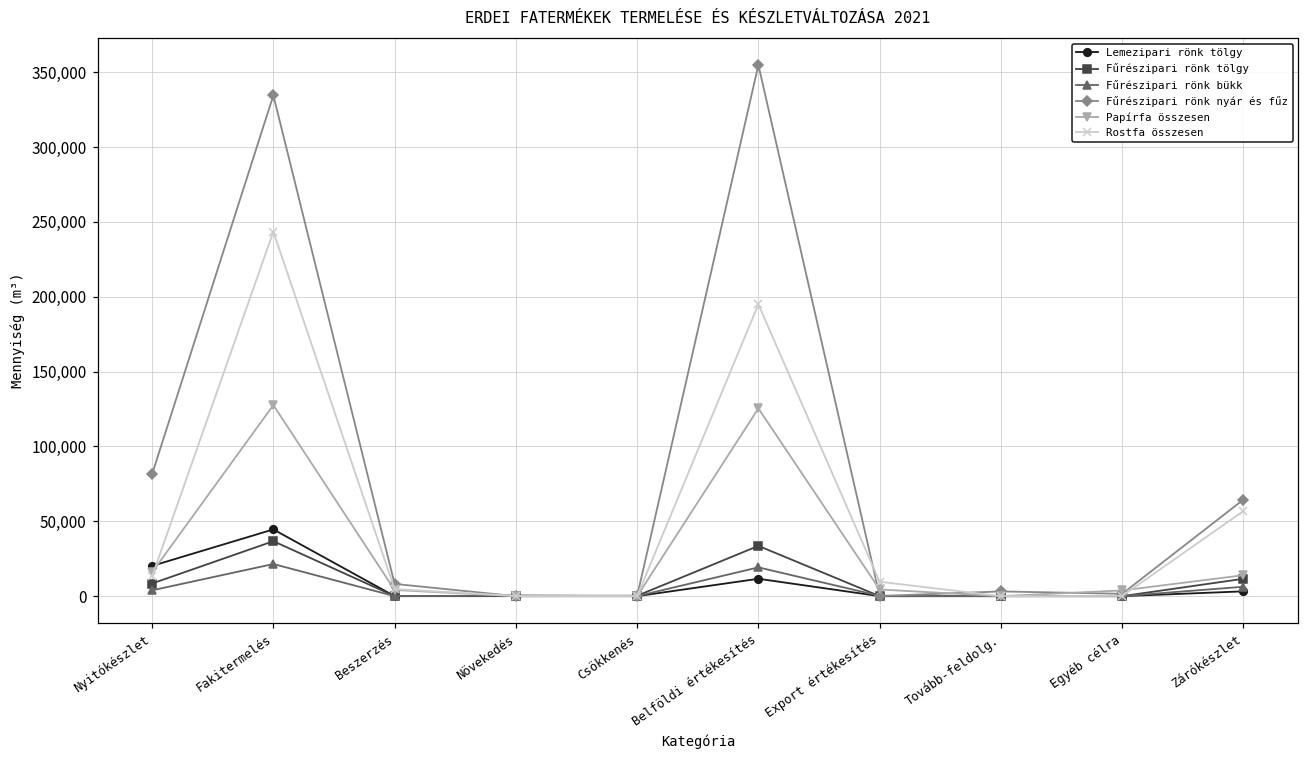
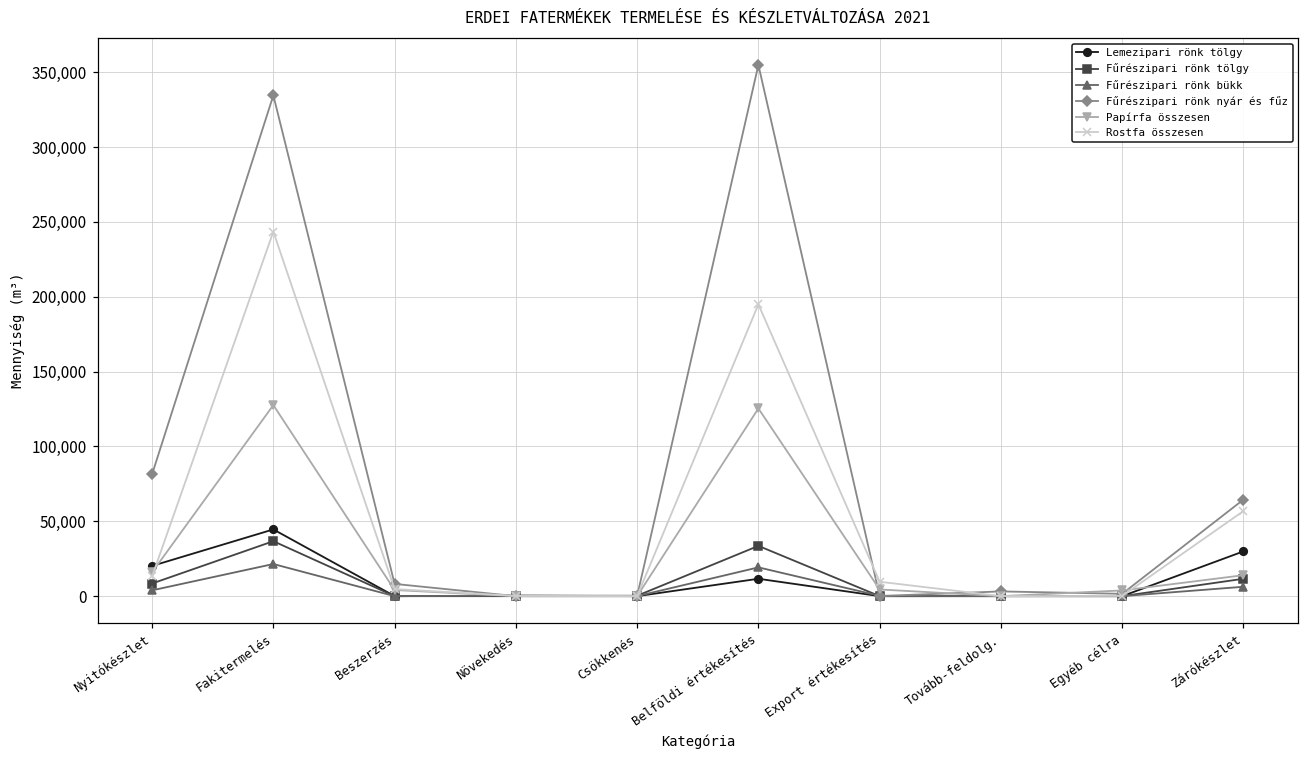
Lemezipari rönk tölgy, Zárókészlet: 3,000 -> 30,000
